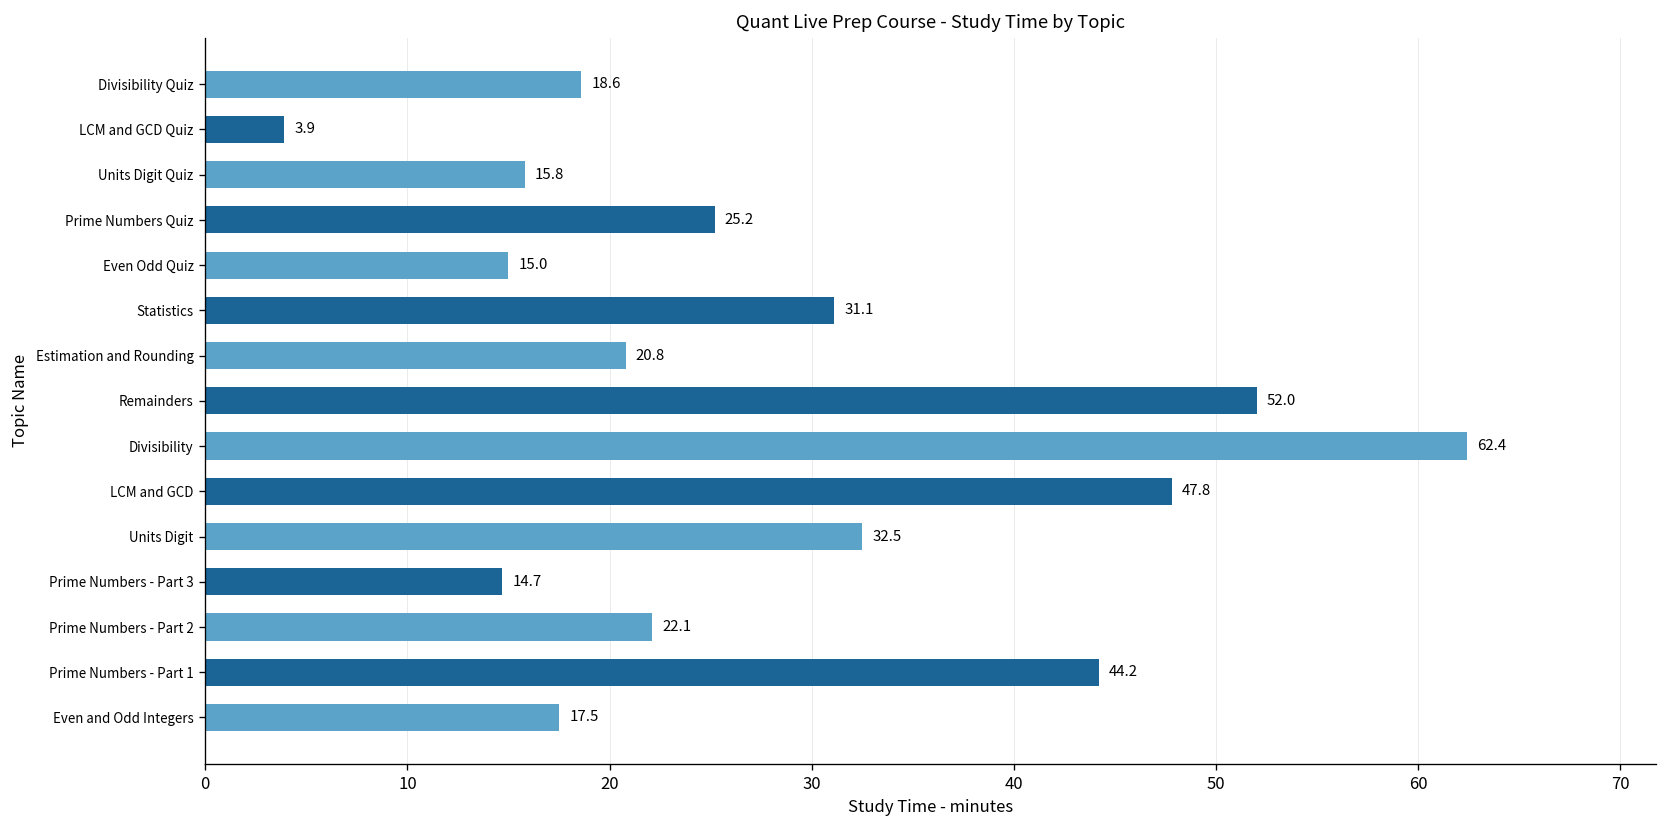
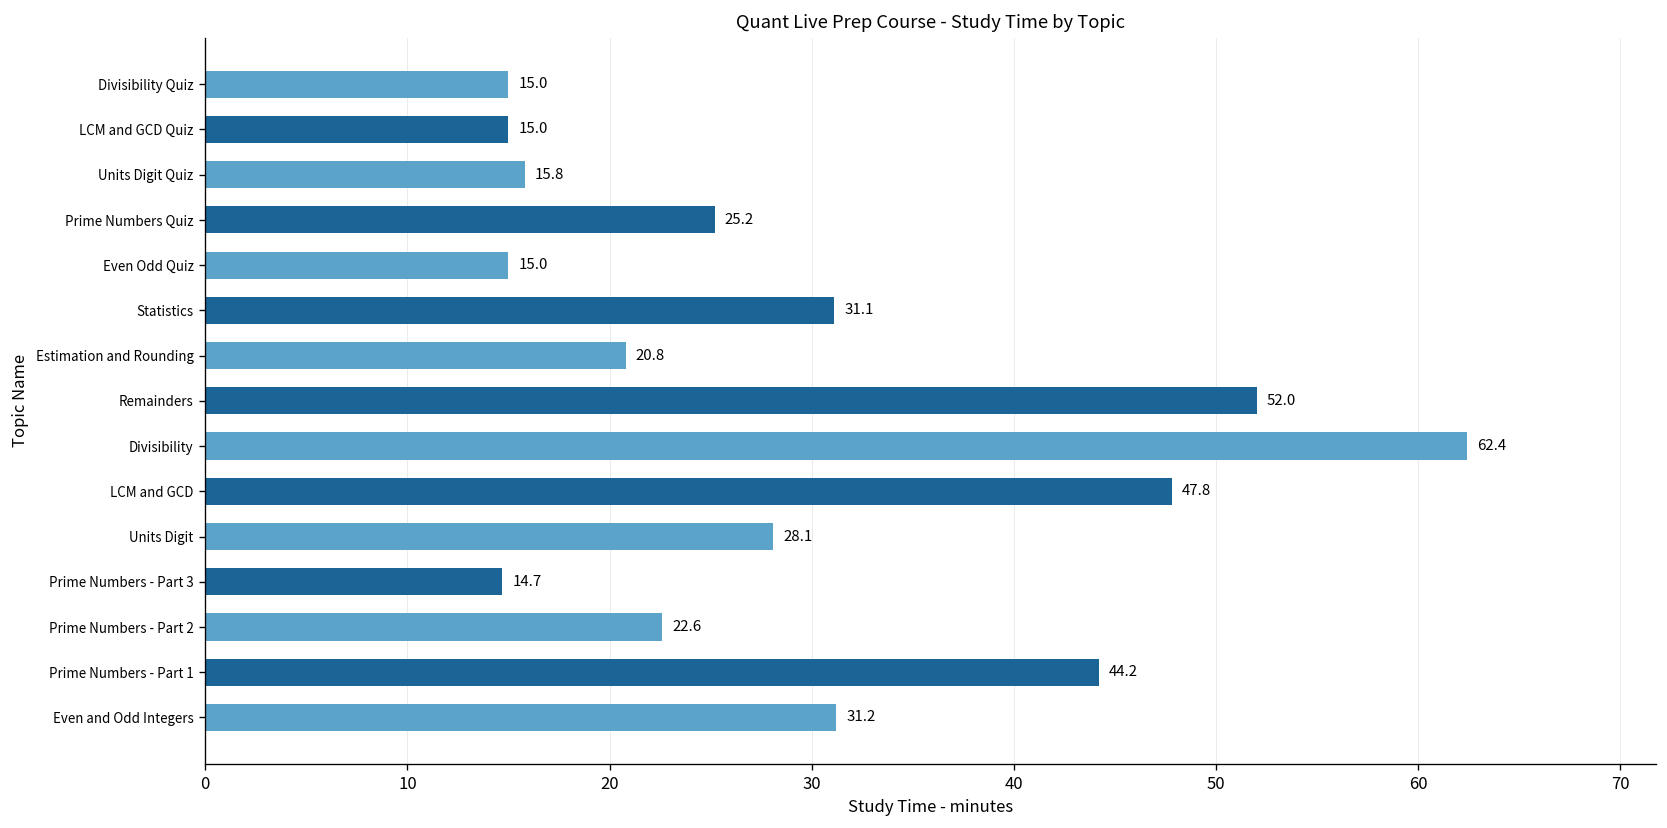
Divisibility Quiz: 18.6 -> 15.0
LCM and GCD Quiz: 3.9 -> 15.0
Units Digit: 32.5 -> 28.1
Prime Numbers - Part 2: 22.1 -> 22.6
Even and Odd Integers: 17.5 -> 31.2
